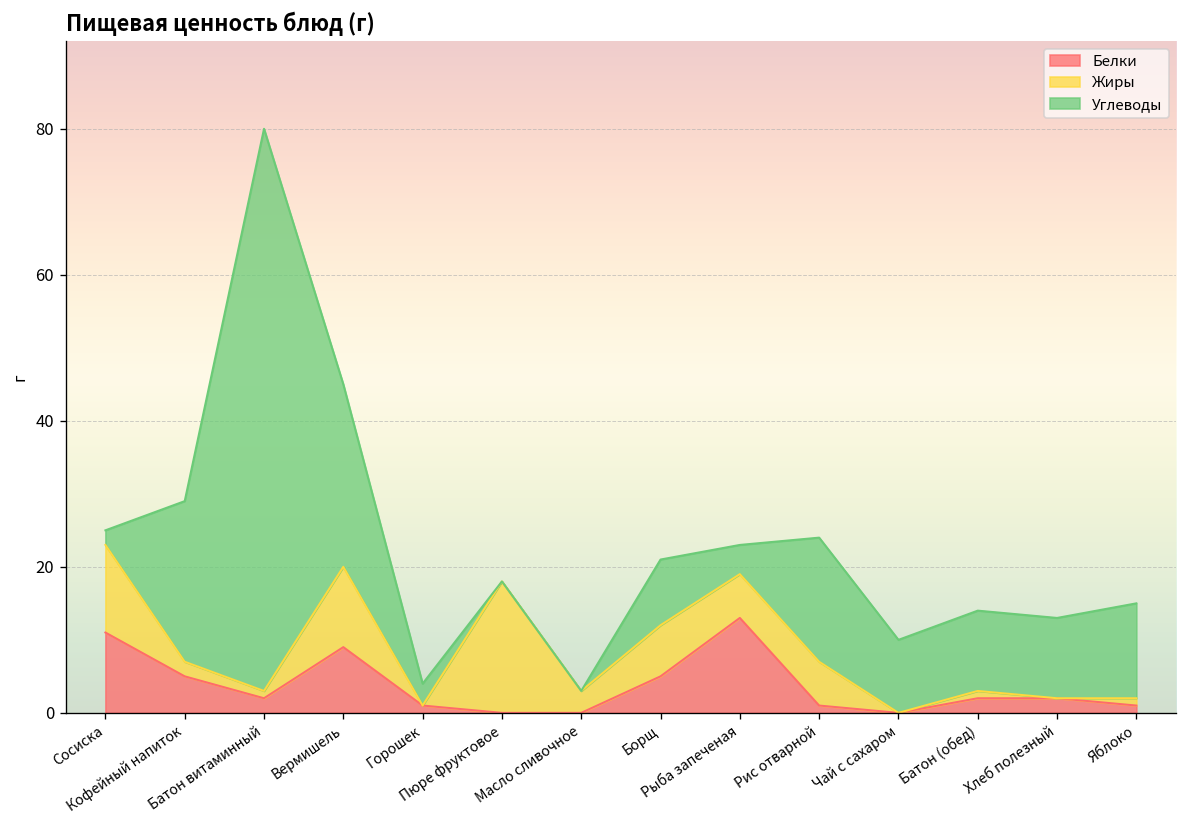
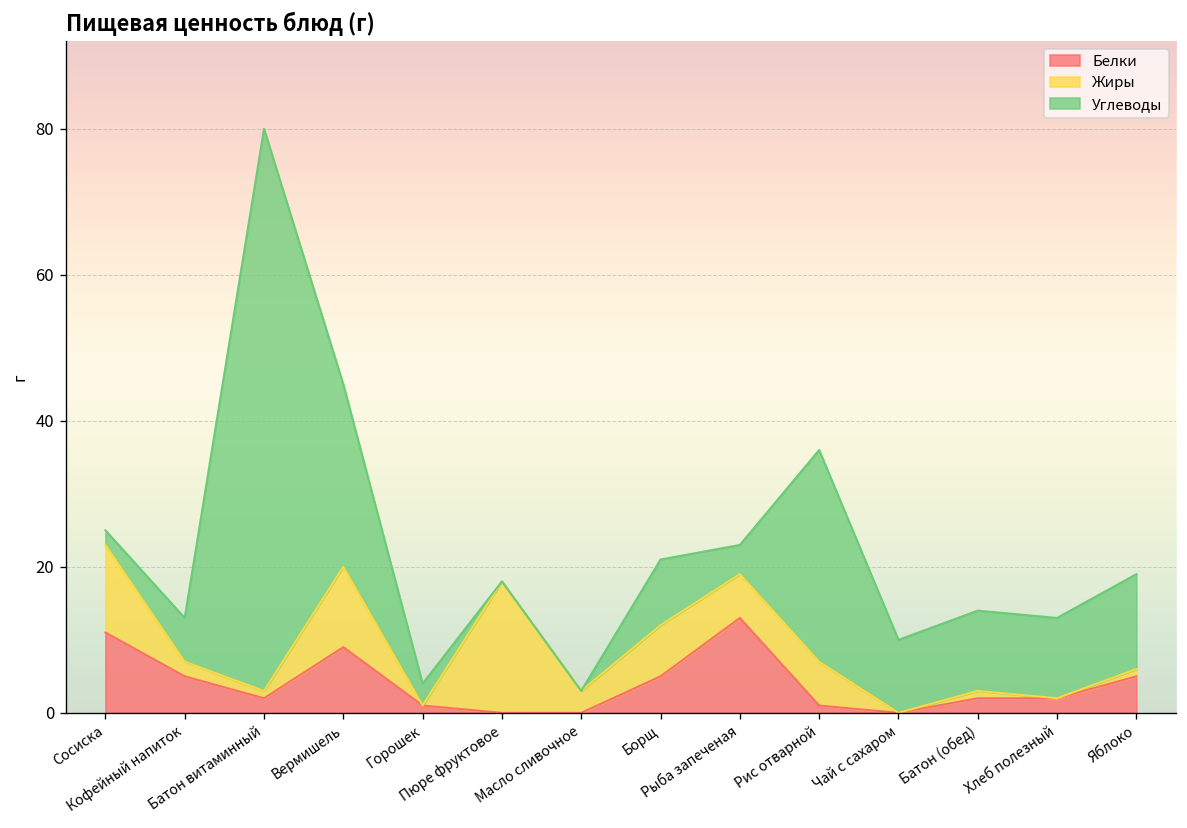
Углеводы, Кофейный напиток: 22 -> 6
Углеводы, Рис отварной: 17 -> 29
Белки, Яблоко: 1 -> 5
